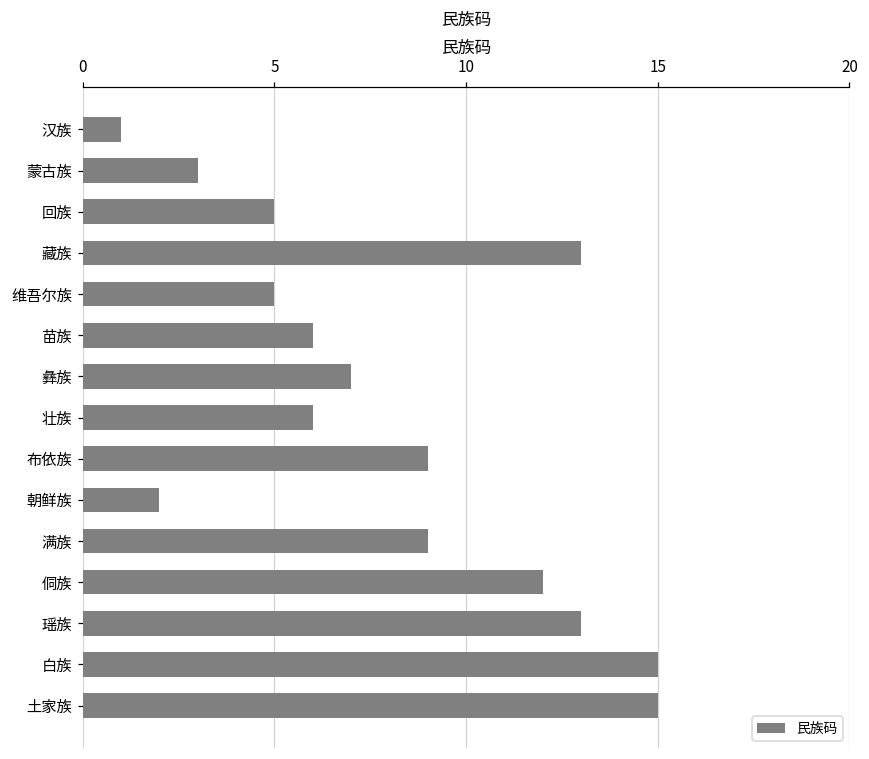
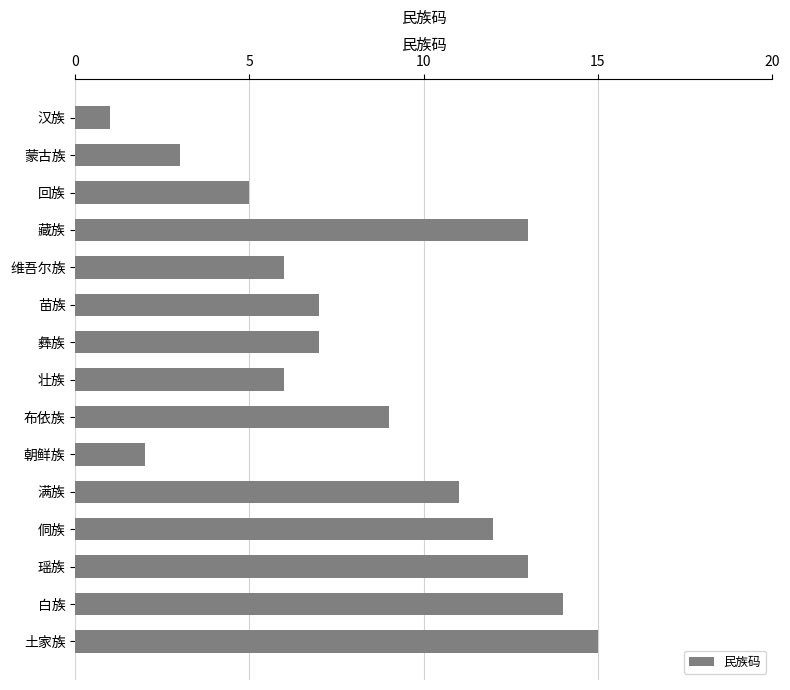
维吾尔族: 5 -> 6
苗族: 6 -> 7
满族: 9 -> 11
白族: 15 -> 14
